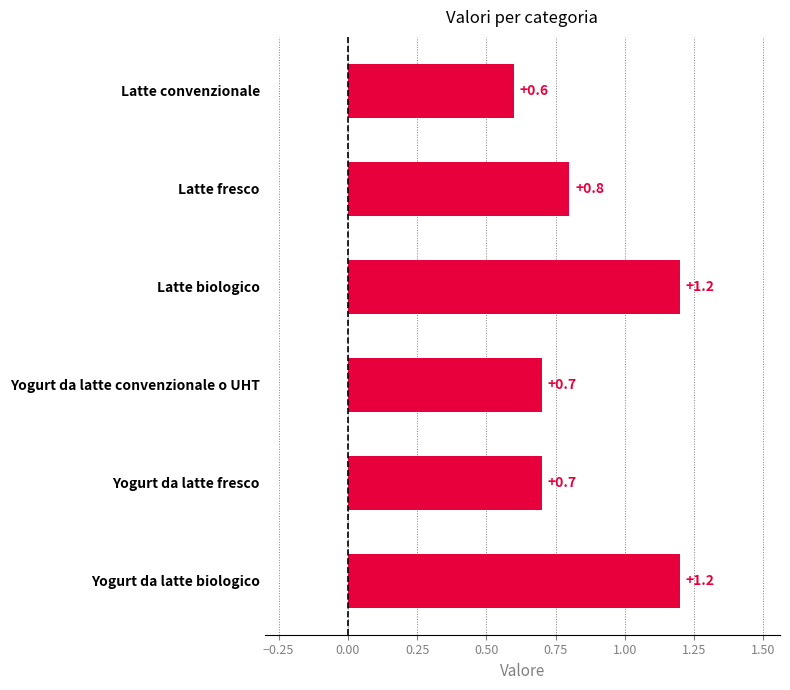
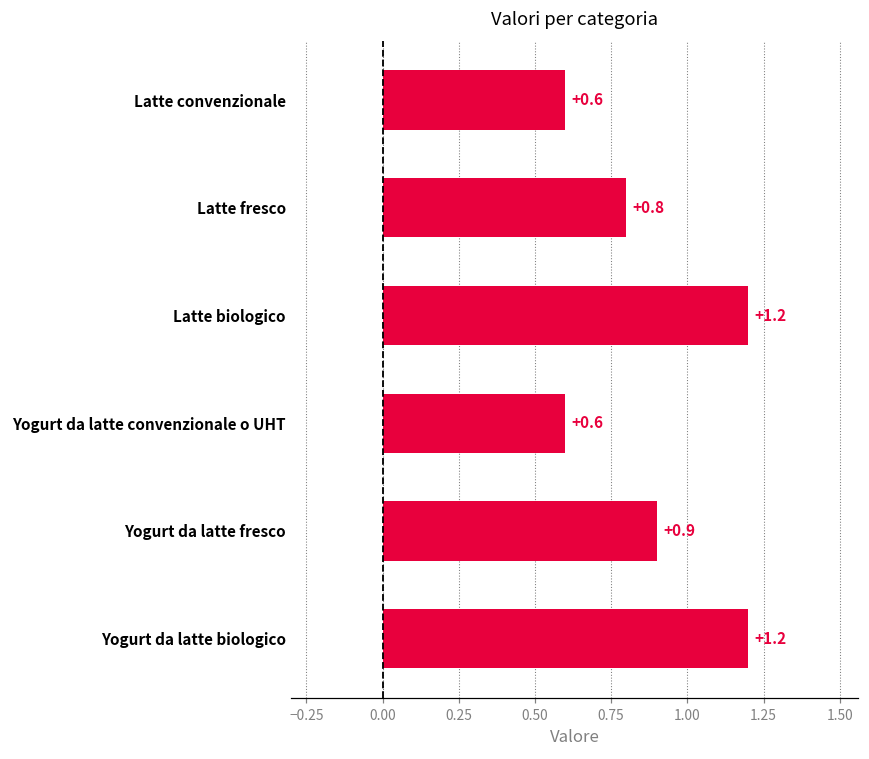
Yogurt da latte convenzionale o UHT: +0.7 -> +0.6
Yogurt da latte fresco: +0.7 -> +0.9
